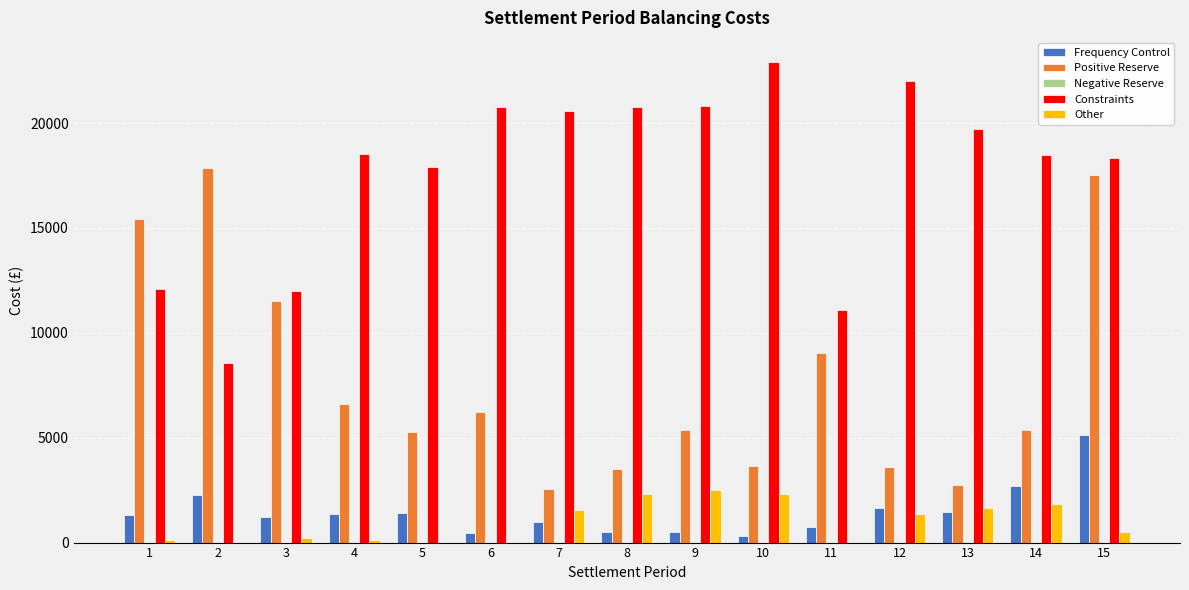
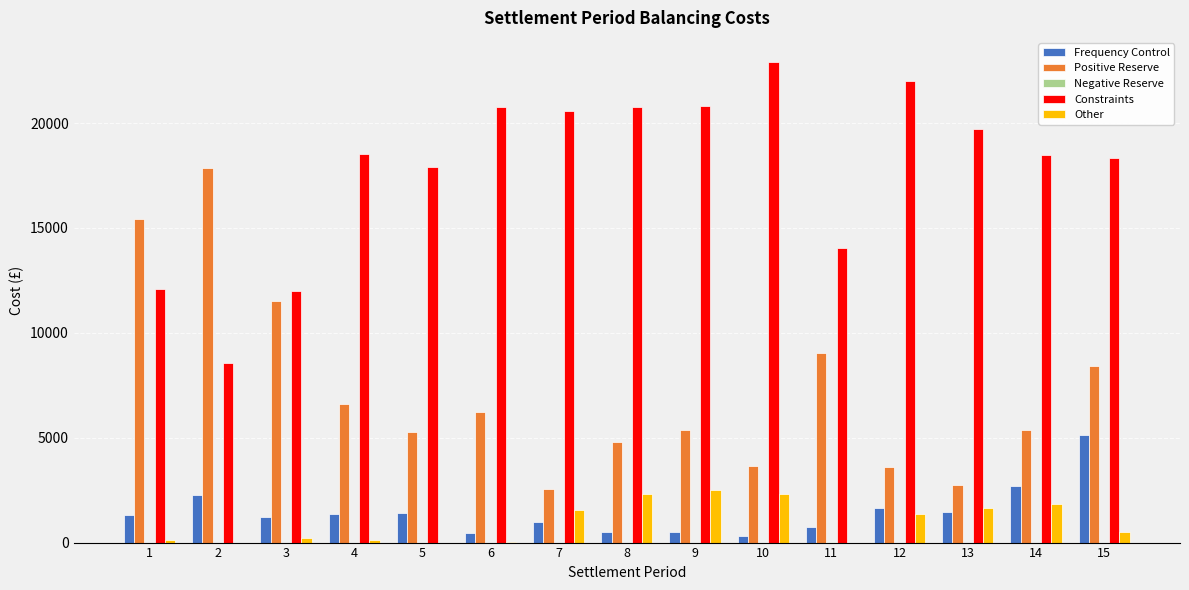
Positive Reserve, 8: 3500 -> 4800
Constraints, 11: 11100 -> 14100
Positive Reserve, 15: 17500 -> 8400
